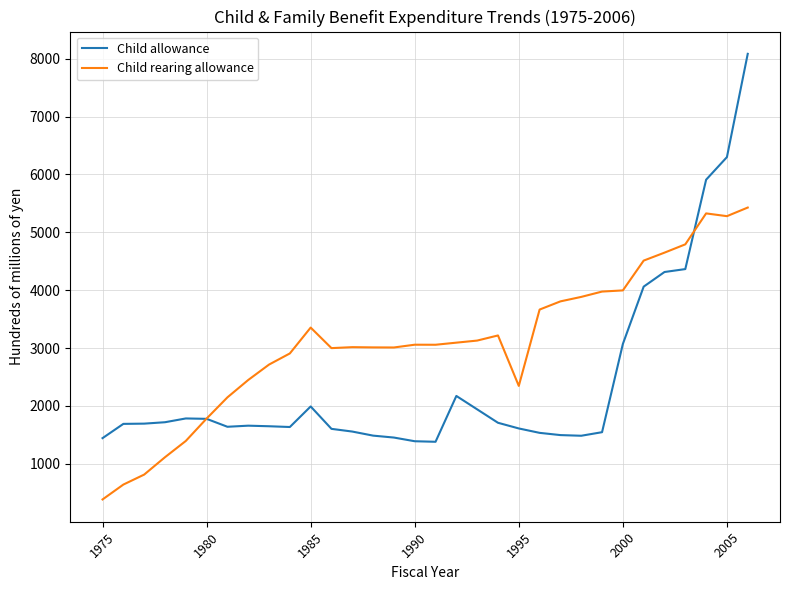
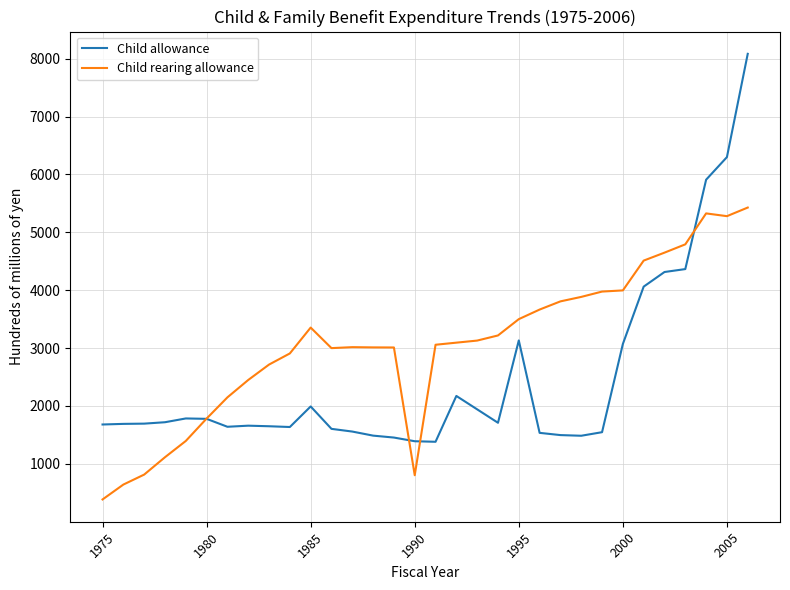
Child allowance, 1975: 1400 -> 1700
Child rearing allowance, 1990: 3100 -> 800
Child allowance, 1995: 1600 -> 3100
Child rearing allowance, 1995: 2300 -> 3500
